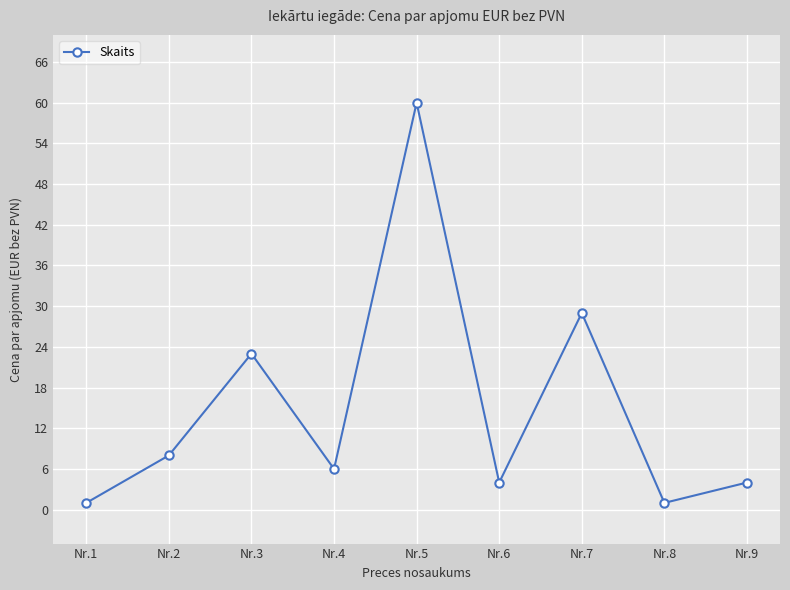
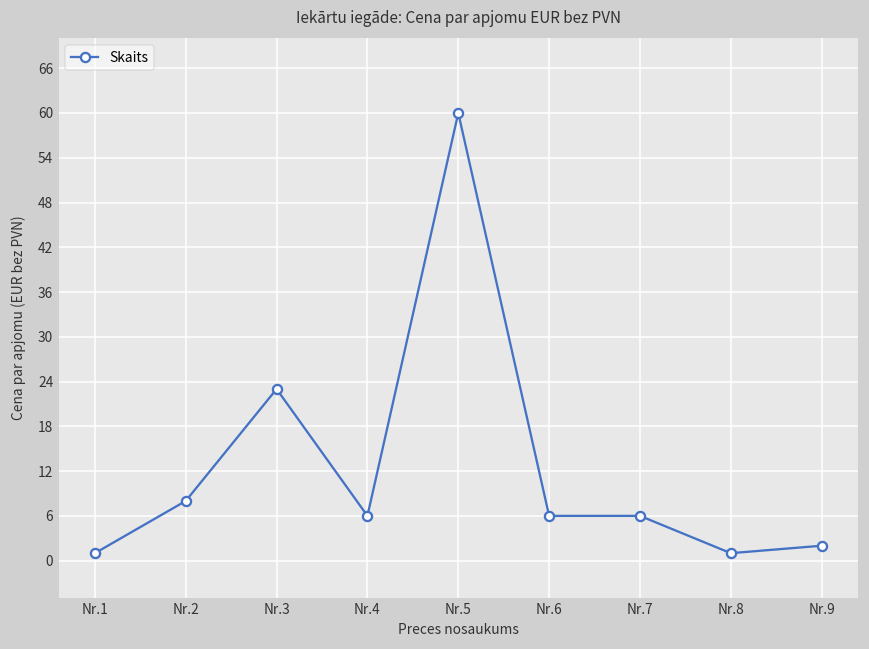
Nr.6: 4 -> 6
Nr.7: 29 -> 6
Nr.9: 4 -> 2
